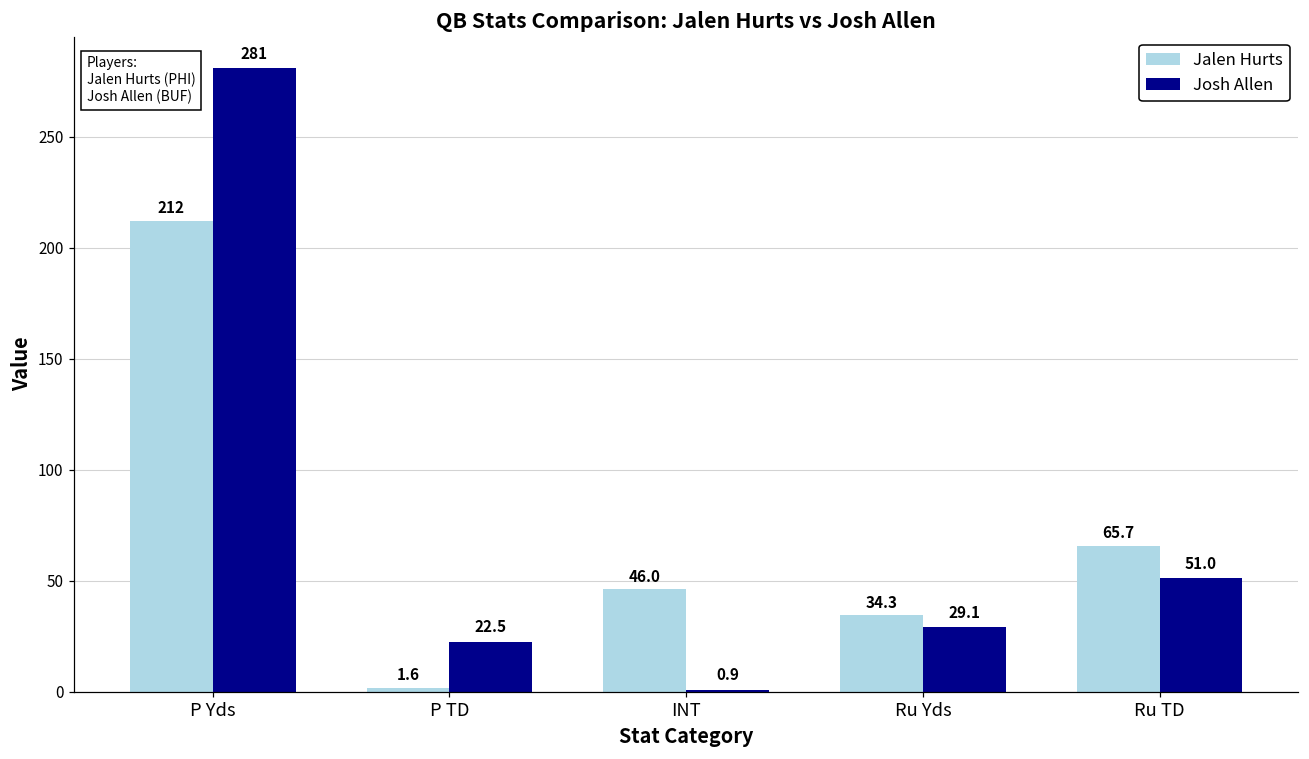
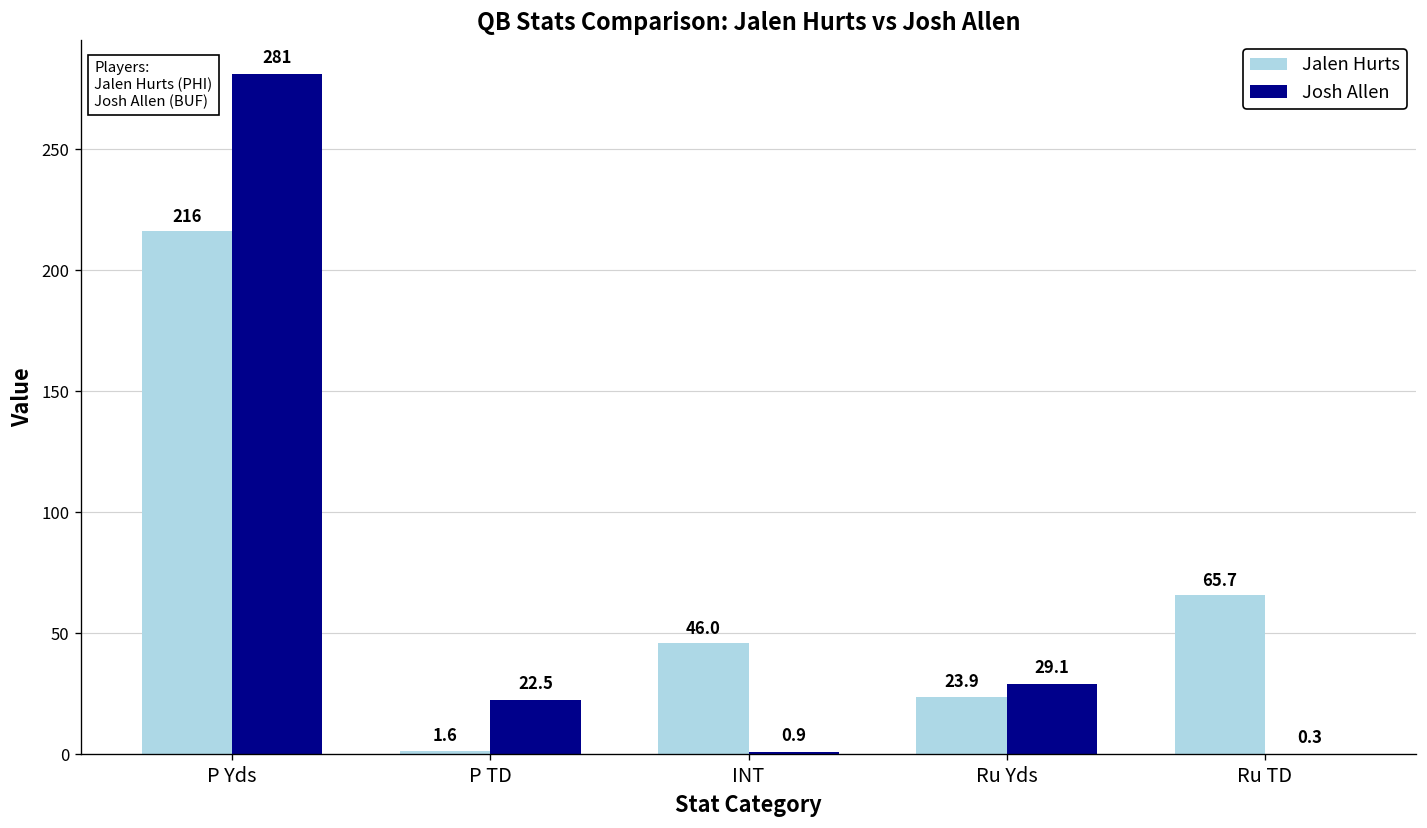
Jalen Hurts, P Yds: 212 -> 216
Jalen Hurts, Ru Yds: 34.3 -> 23.9
Josh Allen, Ru TD: 51.0 -> 0.3
